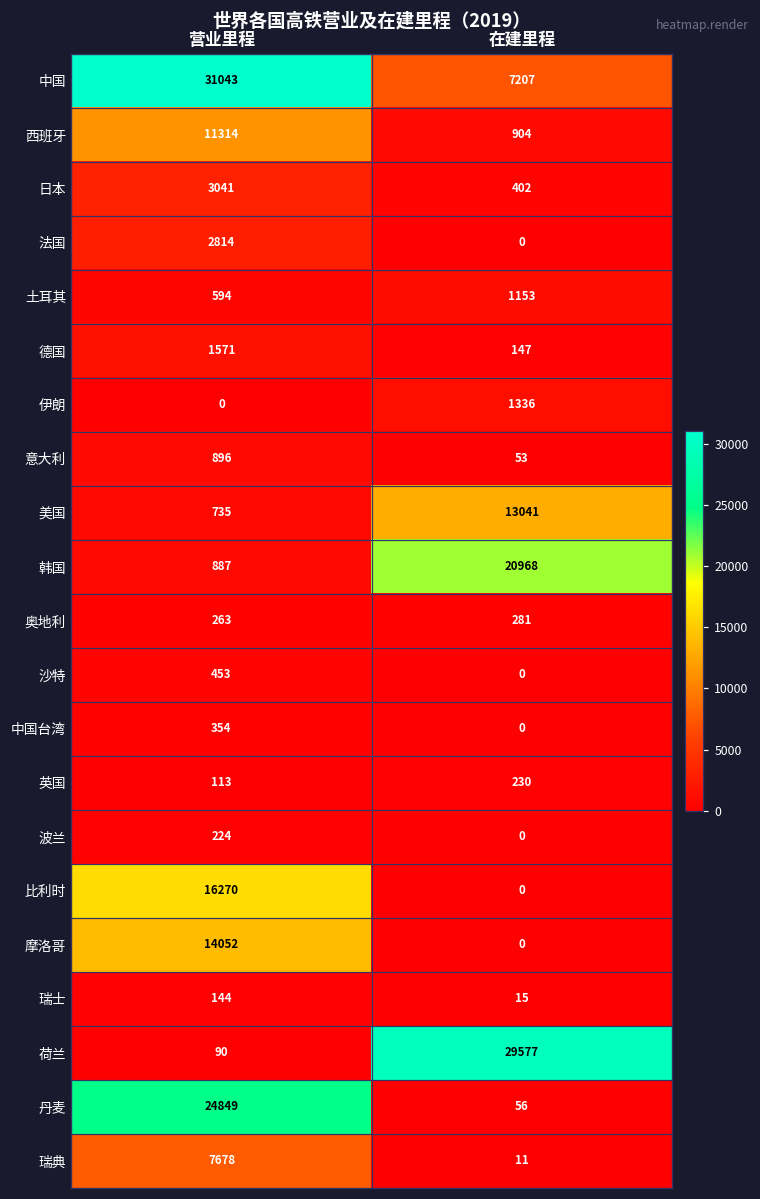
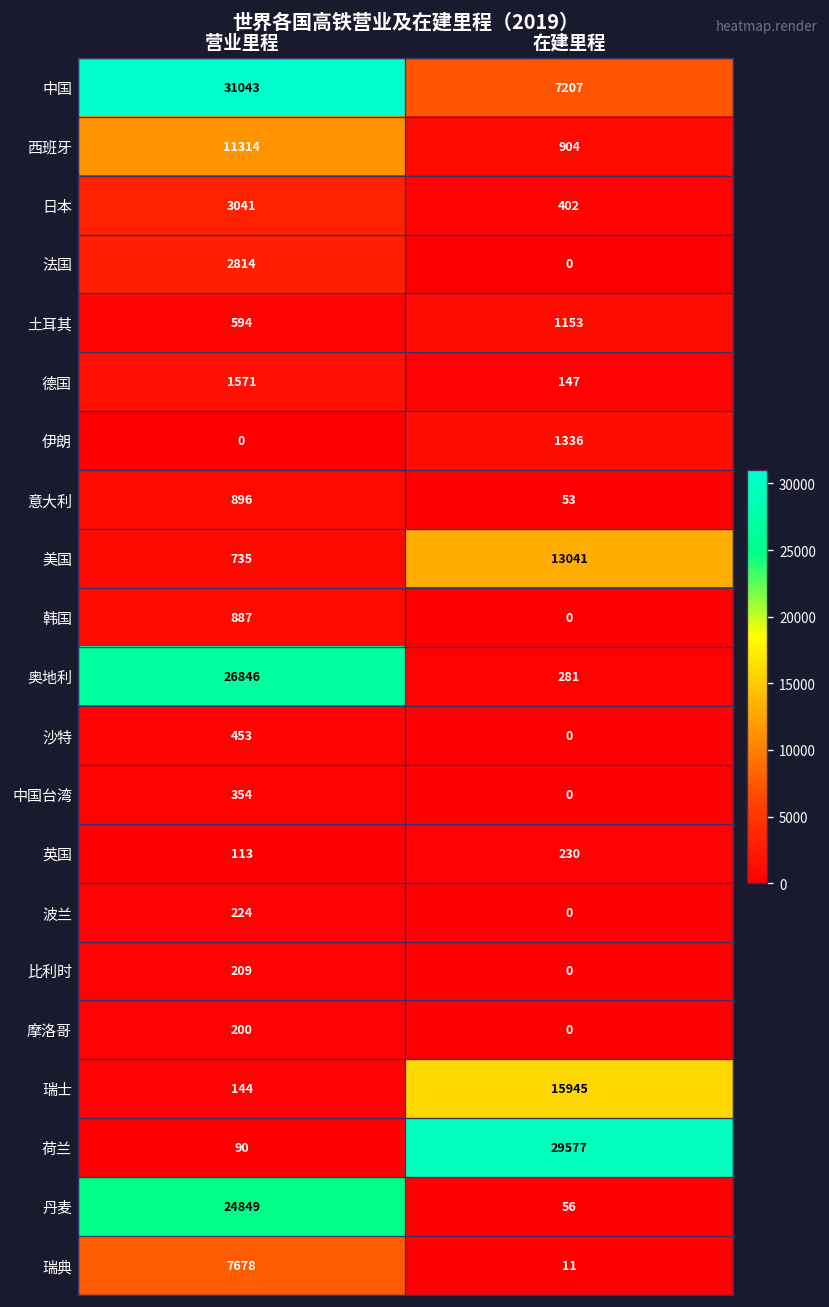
韩国, 在建里程: 20968 -> 0
奥地利, 营业里程: 263 -> 26846
比利时, 营业里程: 16270 -> 209
摩洛哥, 营业里程: 14052 -> 200
瑞士, 在建里程: 15 -> 15945
